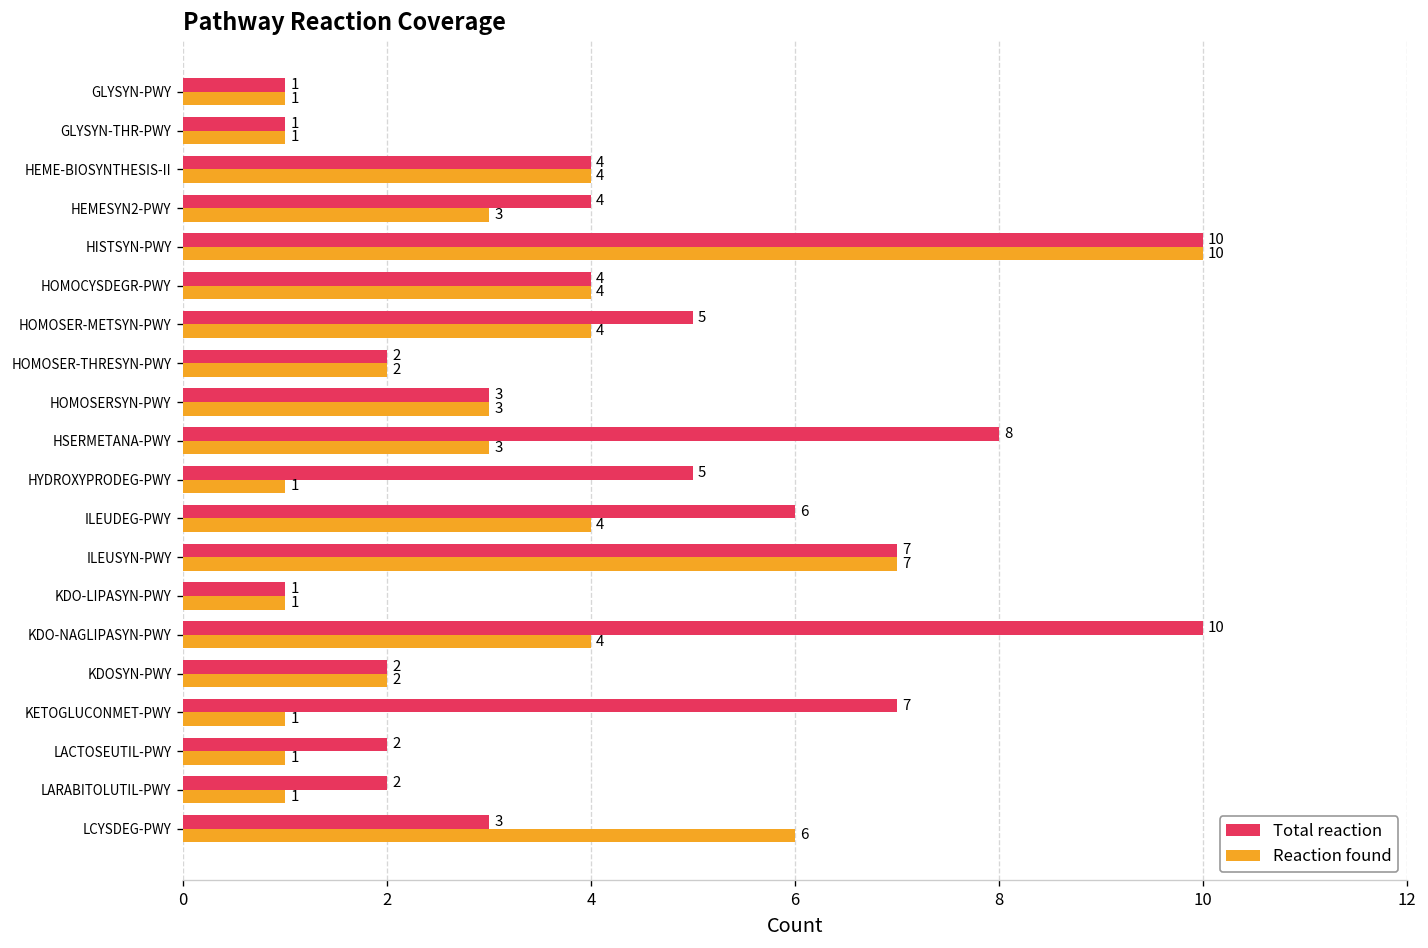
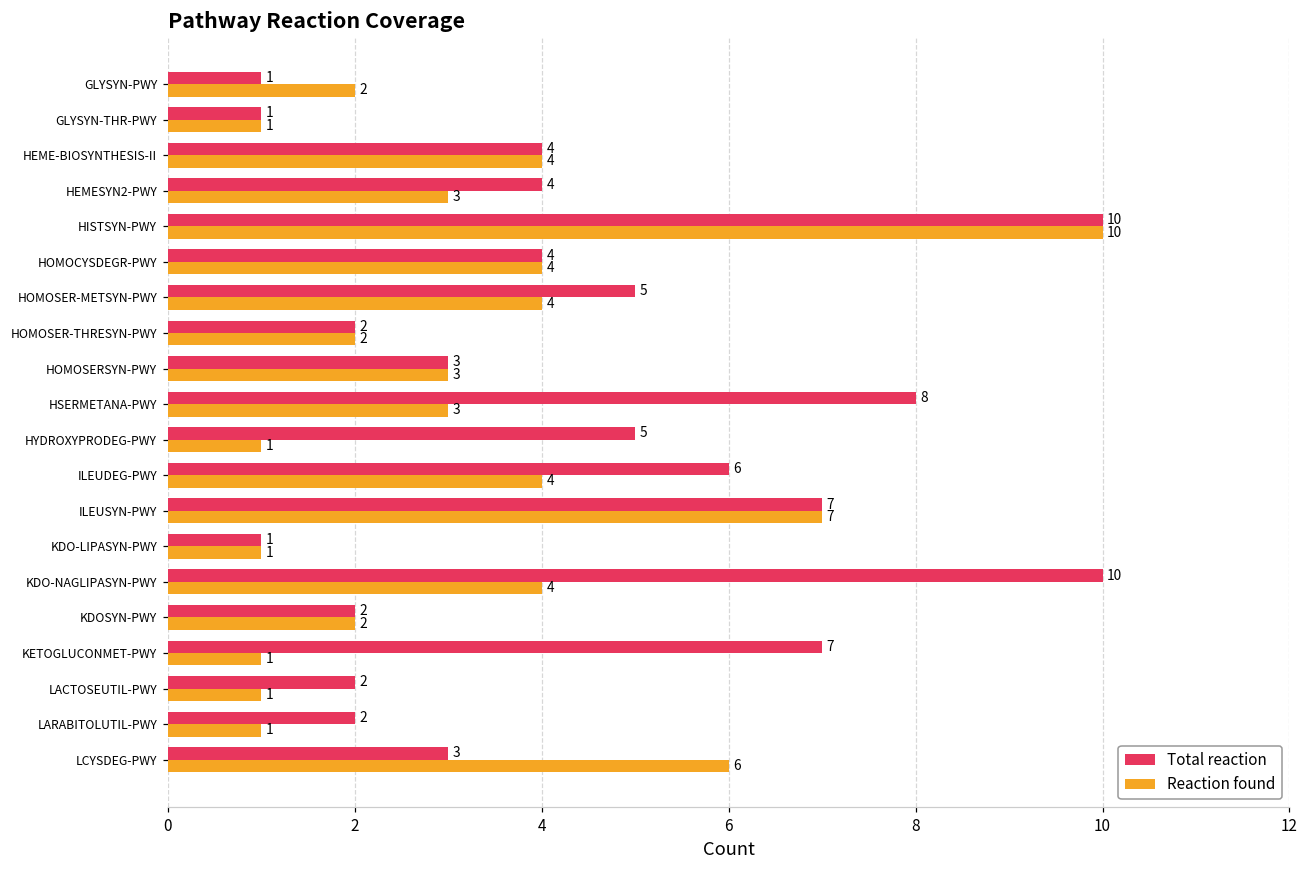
Reaction found, GLYSYN-PWY: 1 -> 2
